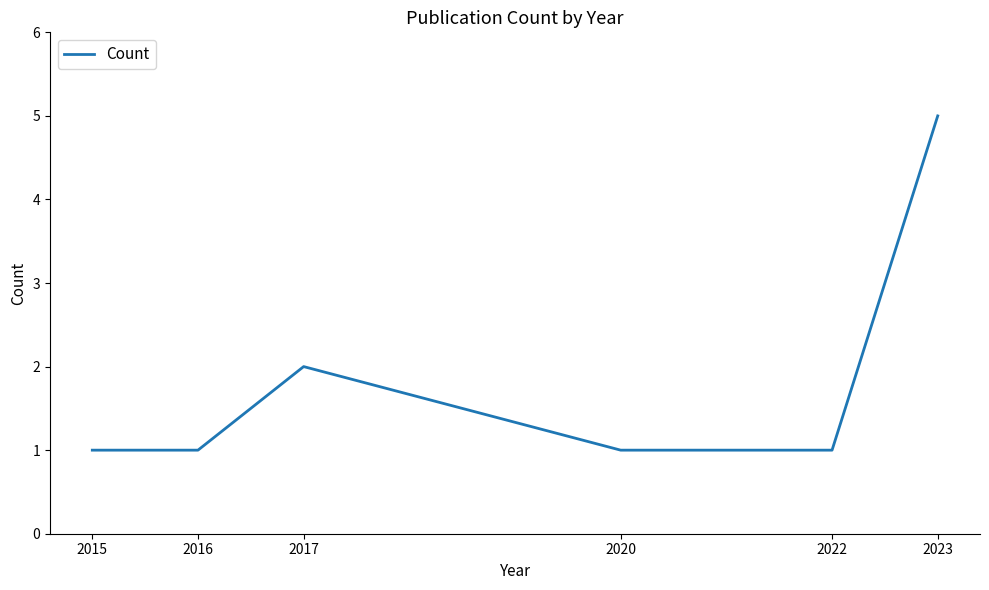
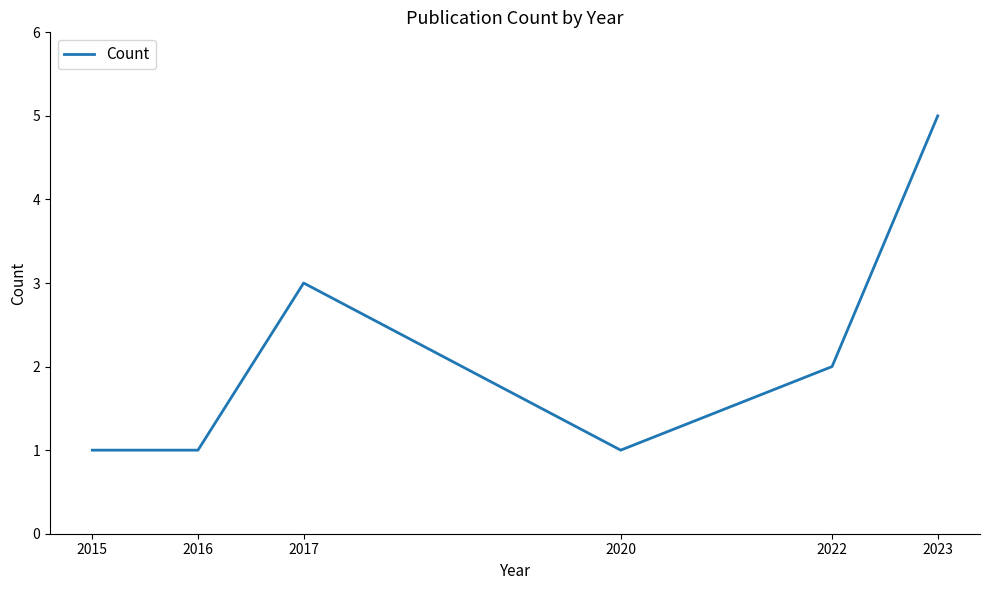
2017: 2 -> 3
2022: 1 -> 2
